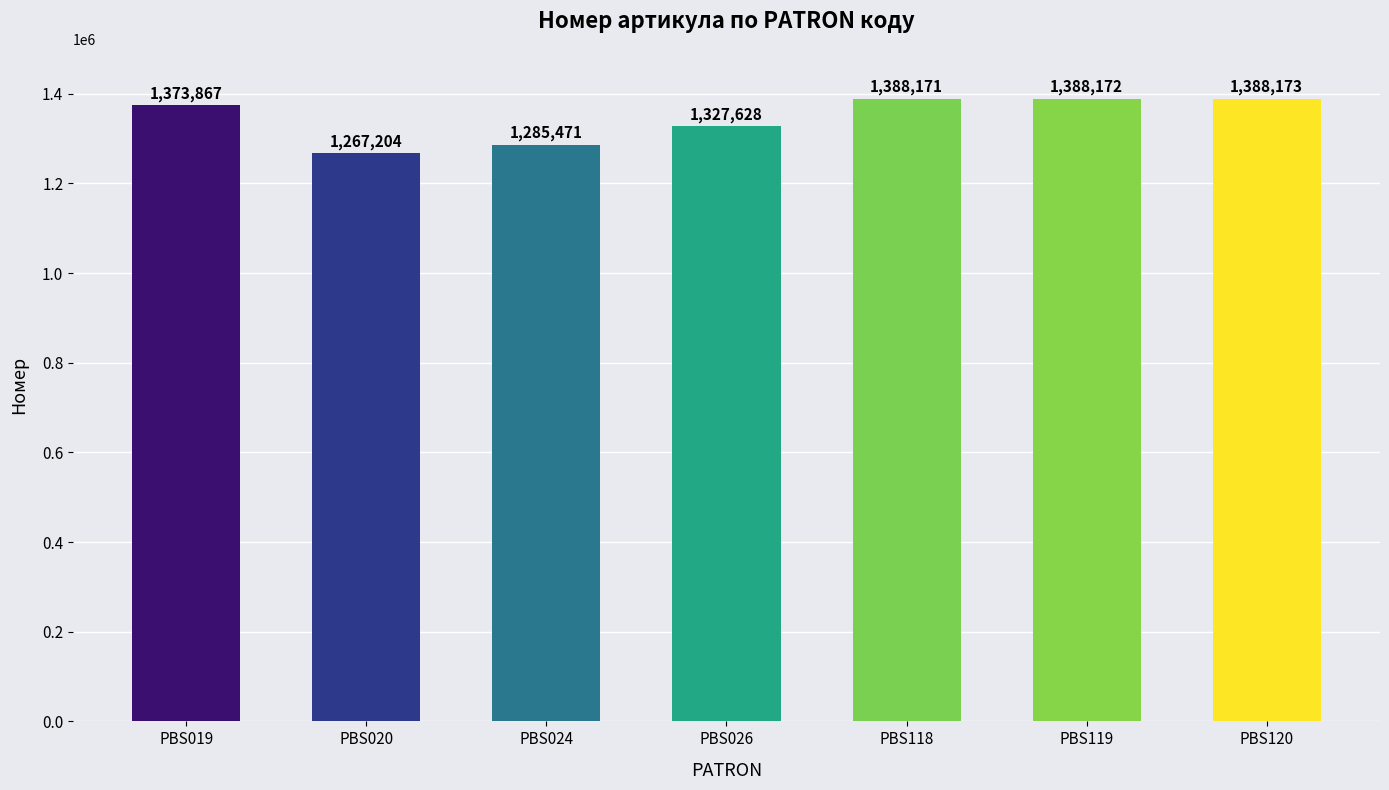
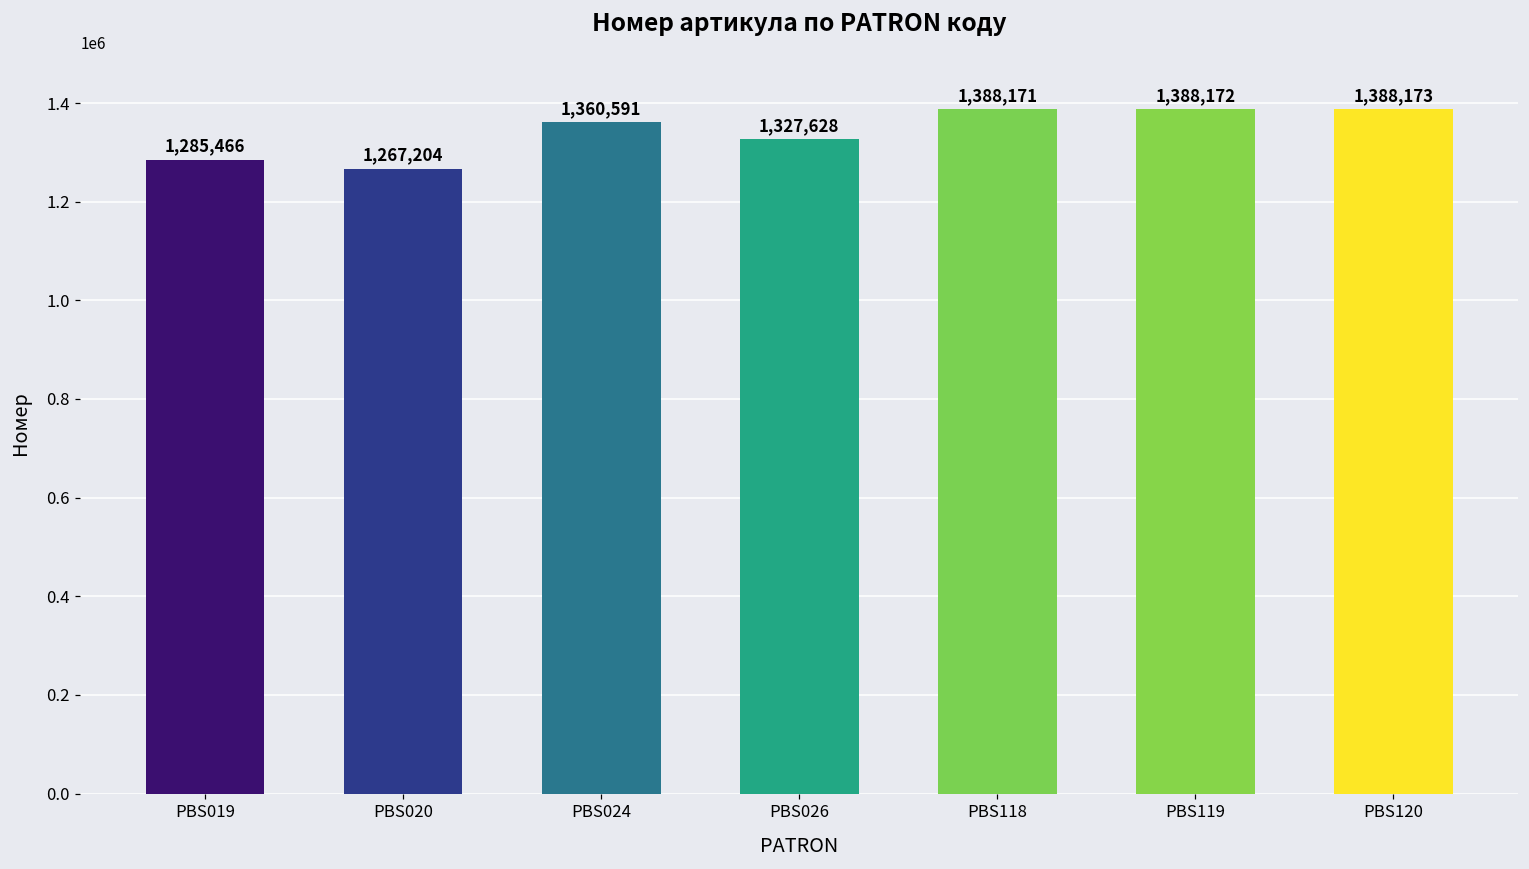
PBS019: 1,373,867 -> 1,285,466
PBS024: 1,285,471 -> 1,360,591
